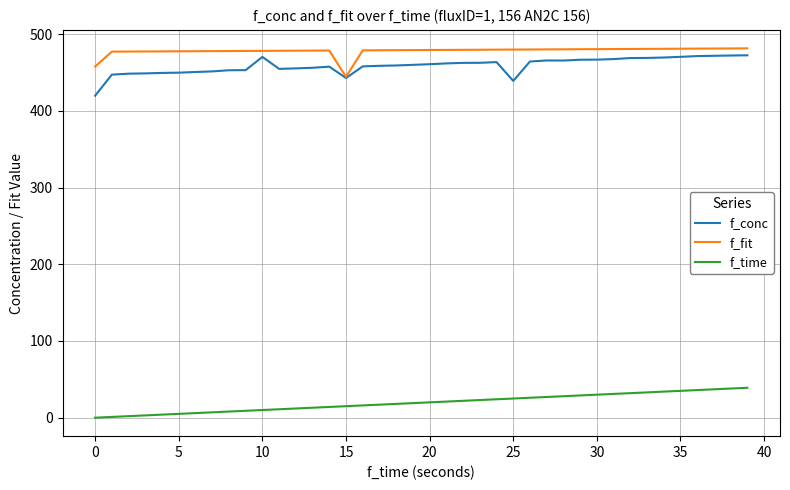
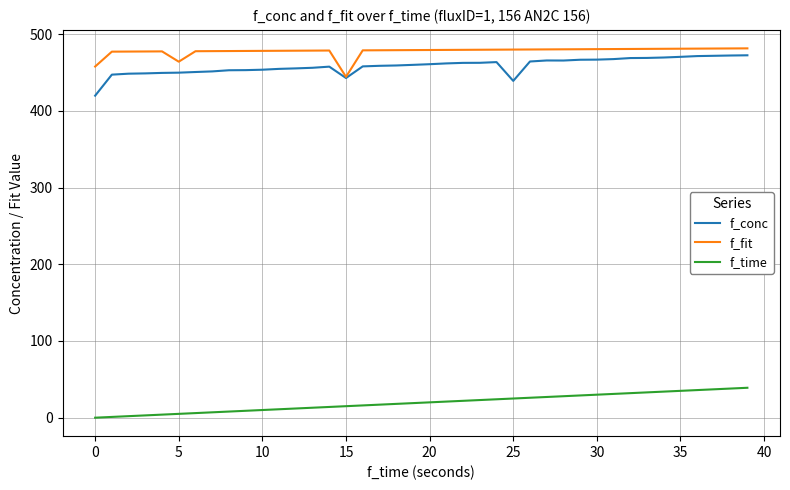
f_fit, 5: 480 -> 460
f_conc, 10: 470 -> 450
